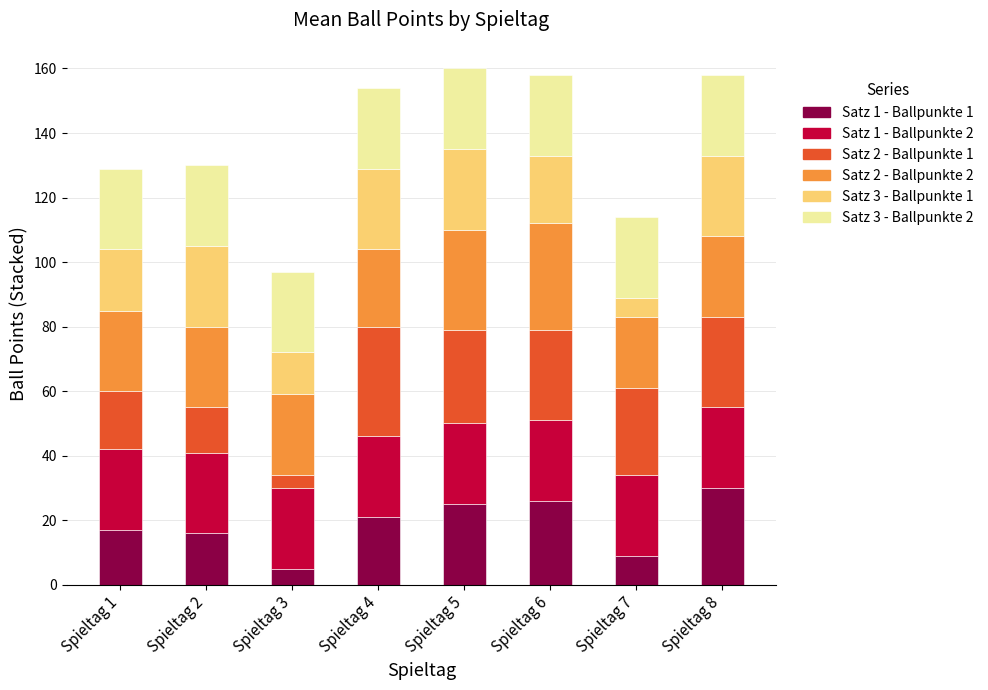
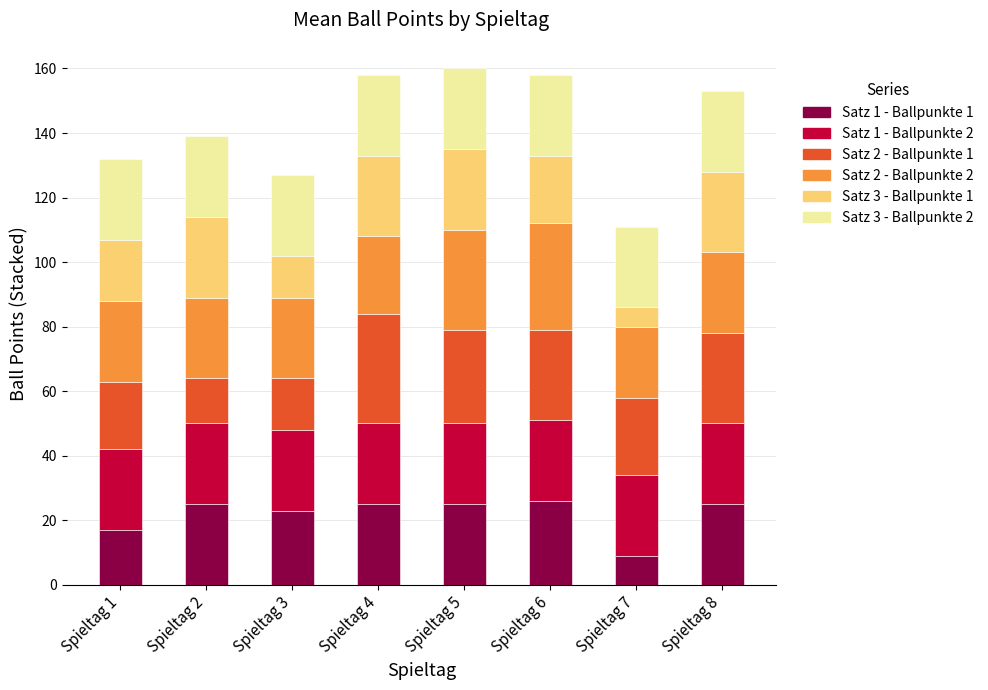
Satz 2 - Ballpunkte 1, Spieltag 1: 18 -> 21
Satz 1 - Ballpunkte 1, Spieltag 2: 16 -> 25
Satz 1 - Ballpunkte 1, Spieltag 3: 5 -> 23
Satz 2 - Ballpunkte 1, Spieltag 3: 4 -> 16
Satz 1 - Ballpunkte 1, Spieltag 4: 21 -> 25
Satz 2 - Ballpunkte 1, Spieltag 7: 27 -> 24
Satz 1 - Ballpunkte 1, Spieltag 8: 30 -> 25
